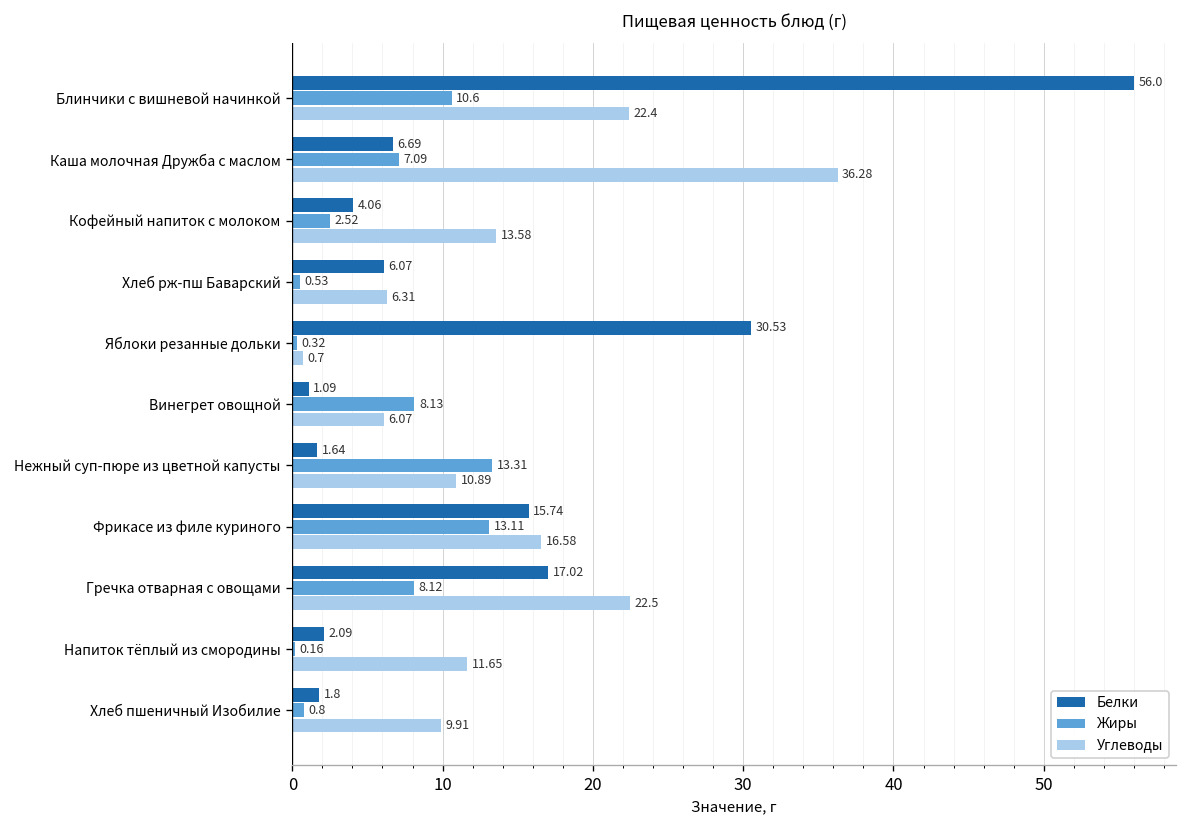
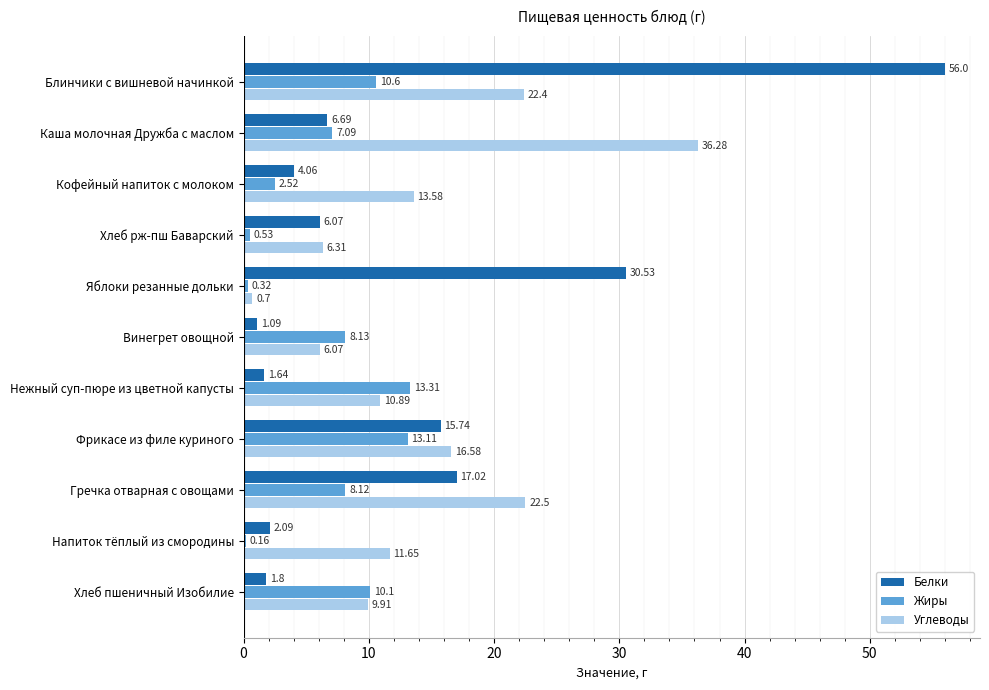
Жиры, Хлеб пшеничный Изобилие: 0.8 -> 10.1
